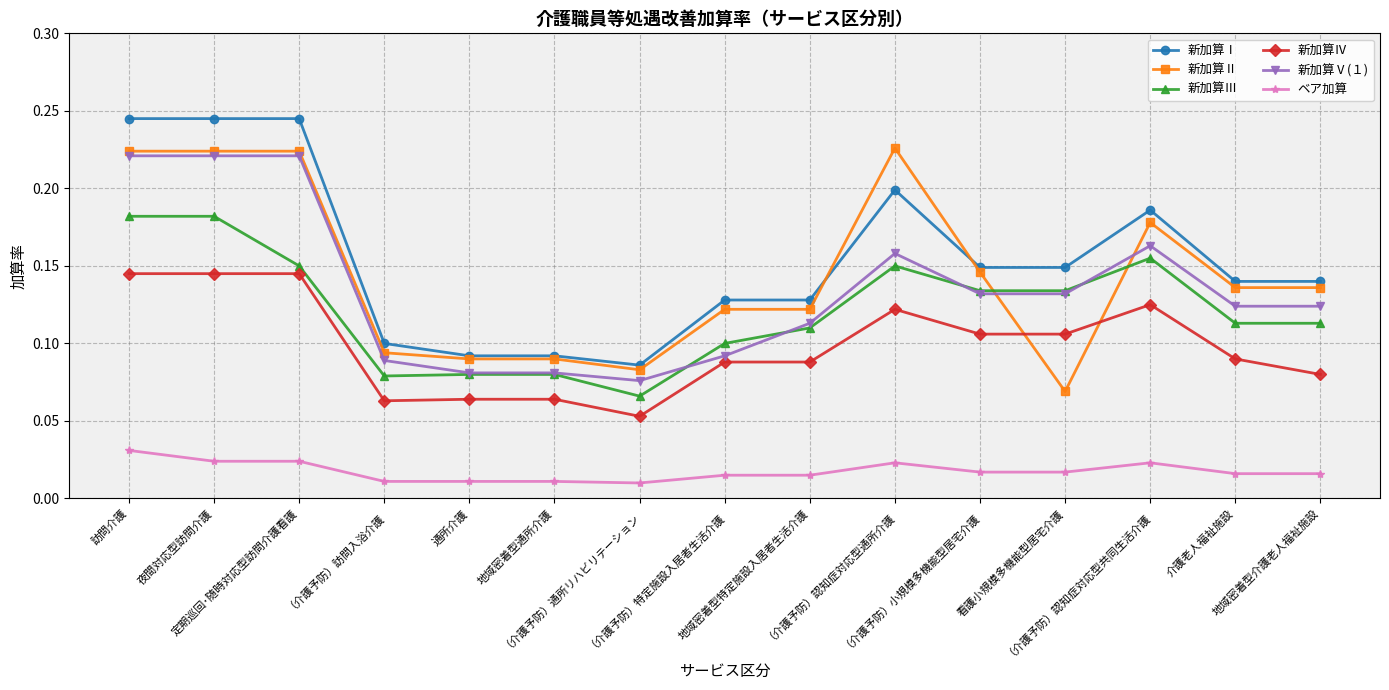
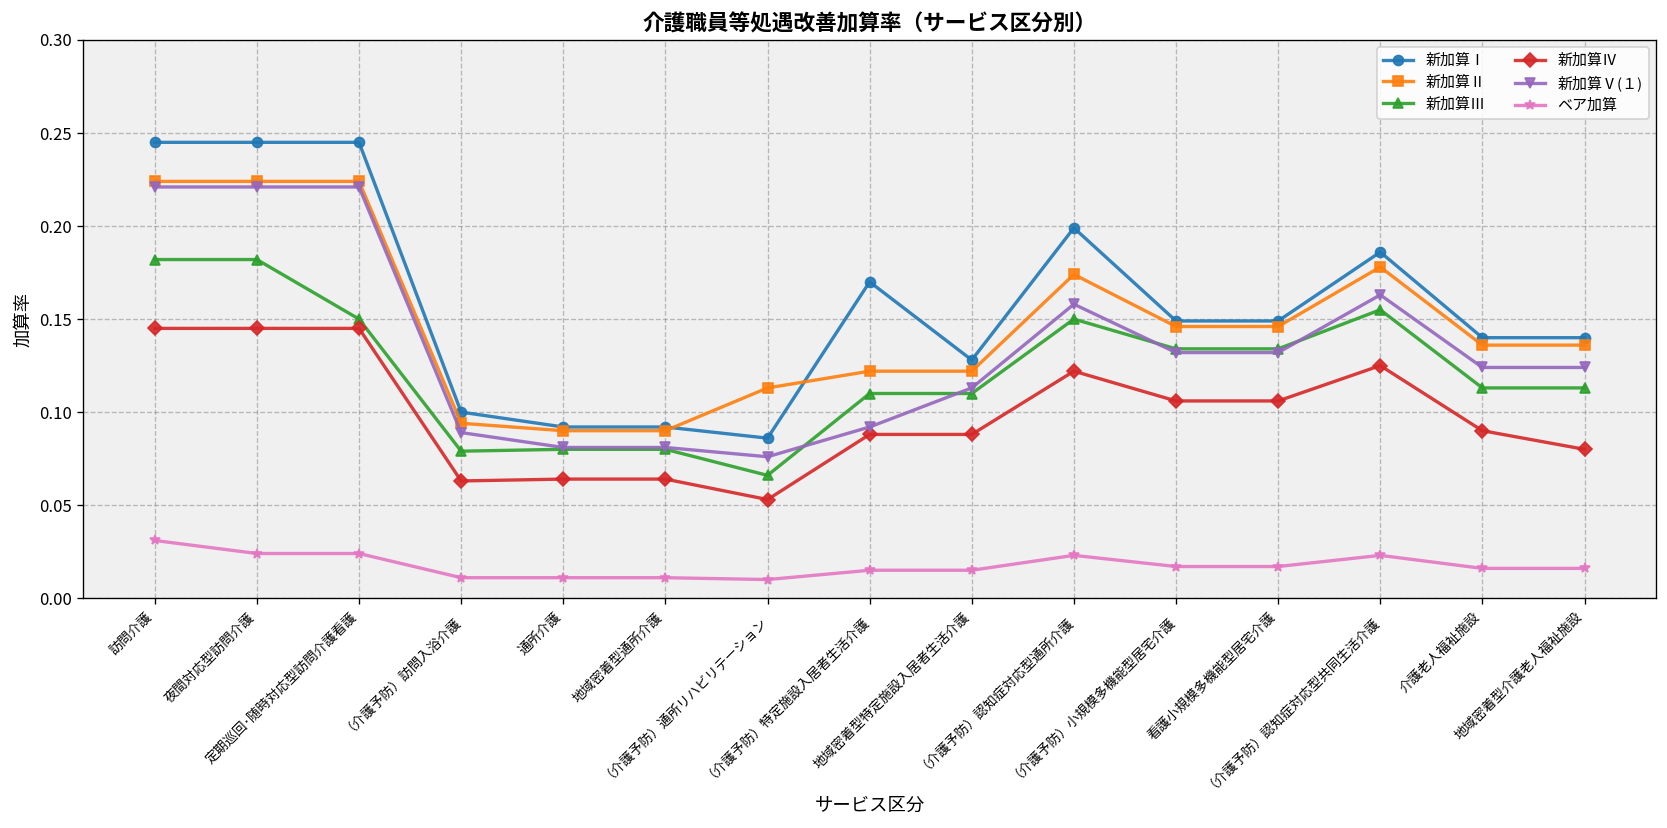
新加算Ⅱ, （介護予防）通所リハビリテーション: 0.083 -> 0.113
新加算Ⅰ, （介護予防）特定施設入居者生活介護: 0.128 -> 0.170
新加算Ⅲ, （介護予防）特定施設入居者生活介護: 0.10 -> 0.11
新加算Ⅱ, （介護予防）認知症対応型通所介護: 0.226 -> 0.174
新加算Ⅱ, 看護小規模多機能型居宅介護: 0.069 -> 0.146
